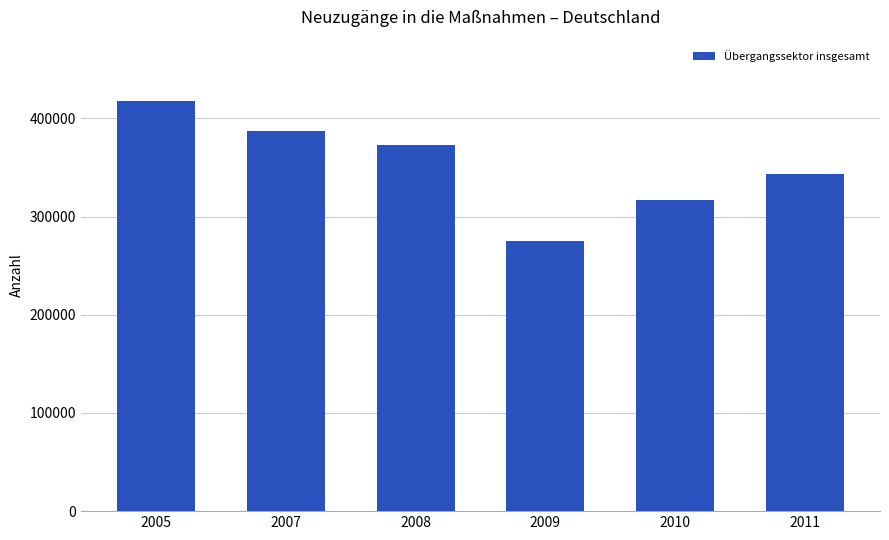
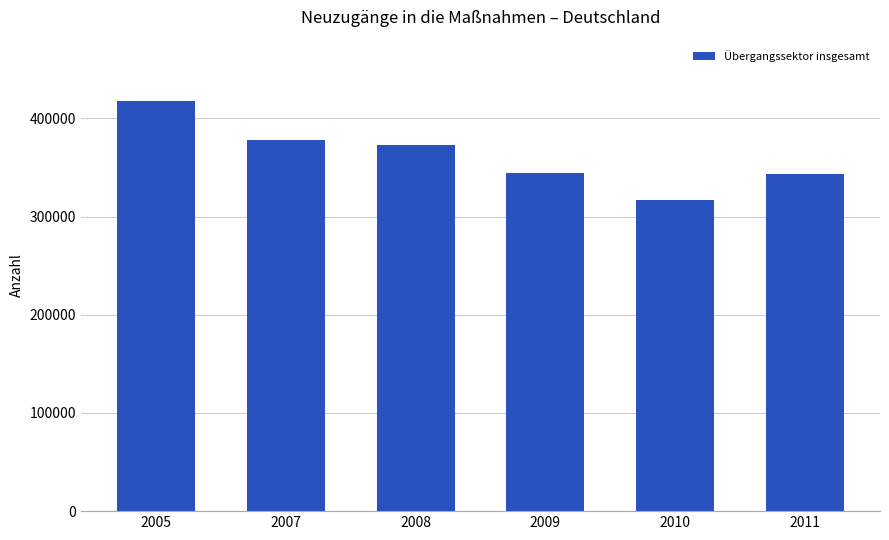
2007: 390000 -> 380000
2009: 270000 -> 340000
